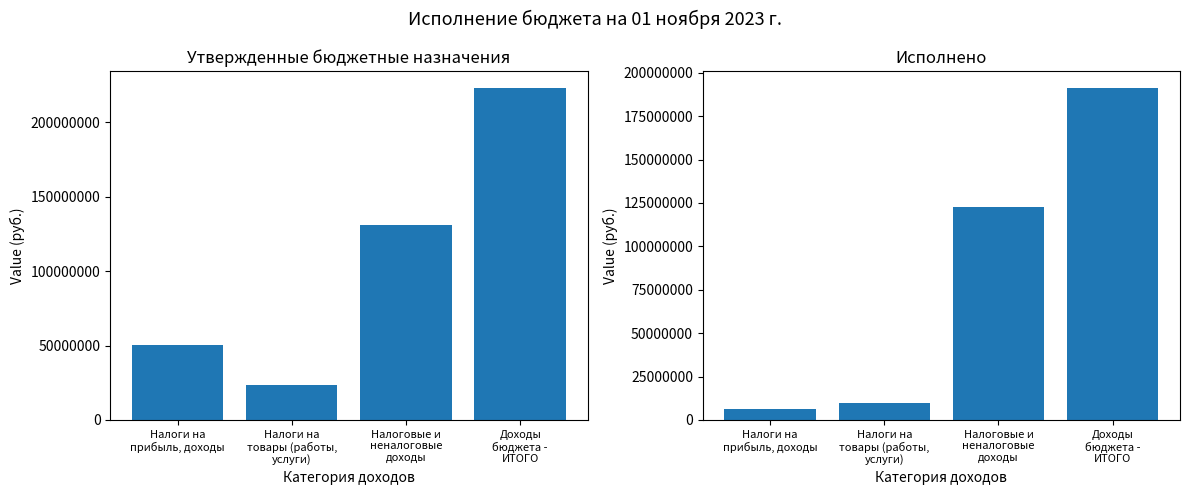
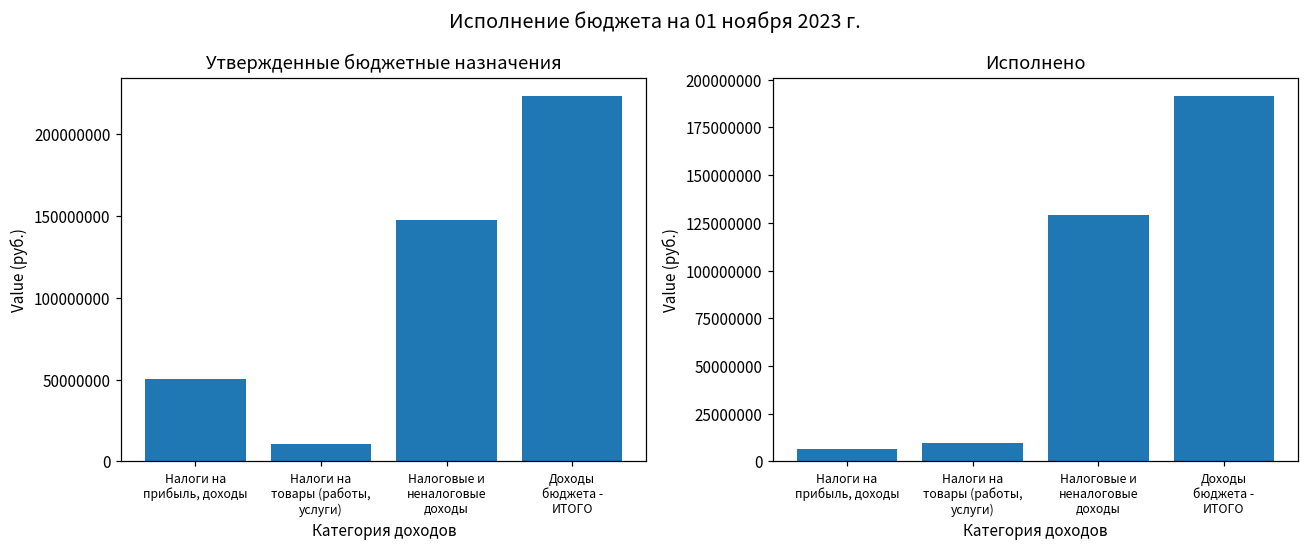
Утвержденные бюджетные назначения, Налоги на товары (работы, услуги): 24000000 -> 10000000
Утвержденные бюджетные назначения, Налоговые и неналоговые доходы: 131000000 -> 148000000
Исполнено, Налоговые и неналоговые доходы: 123000000 -> 129000000
